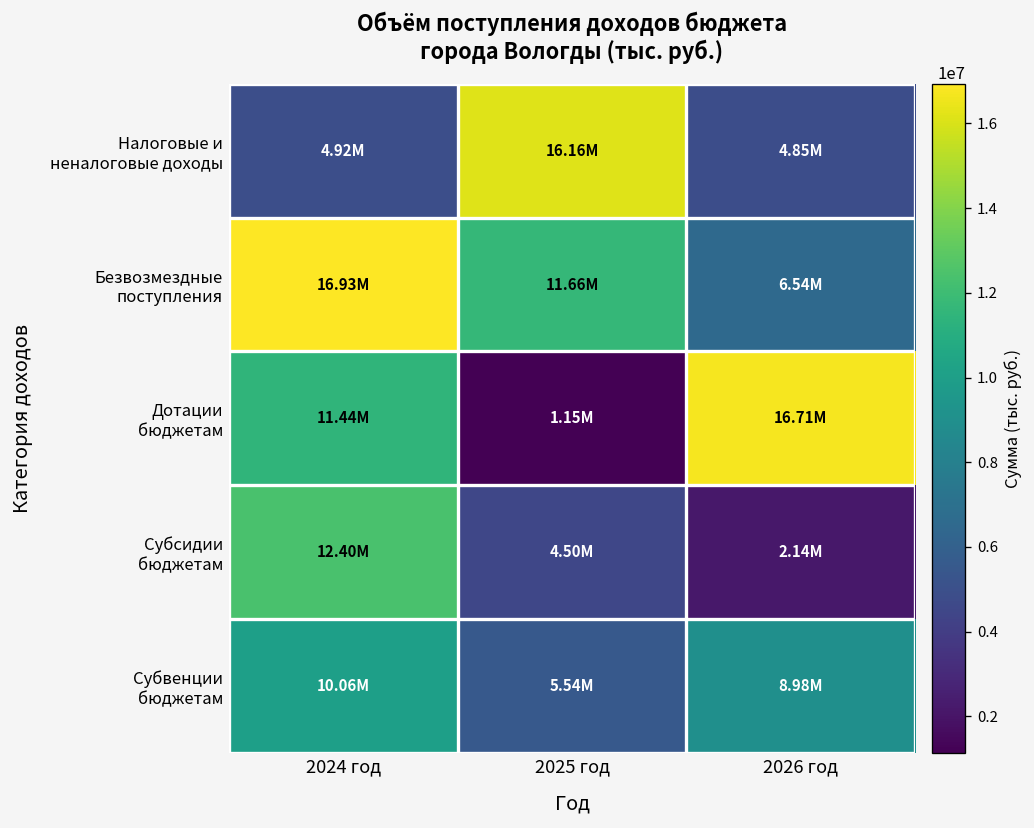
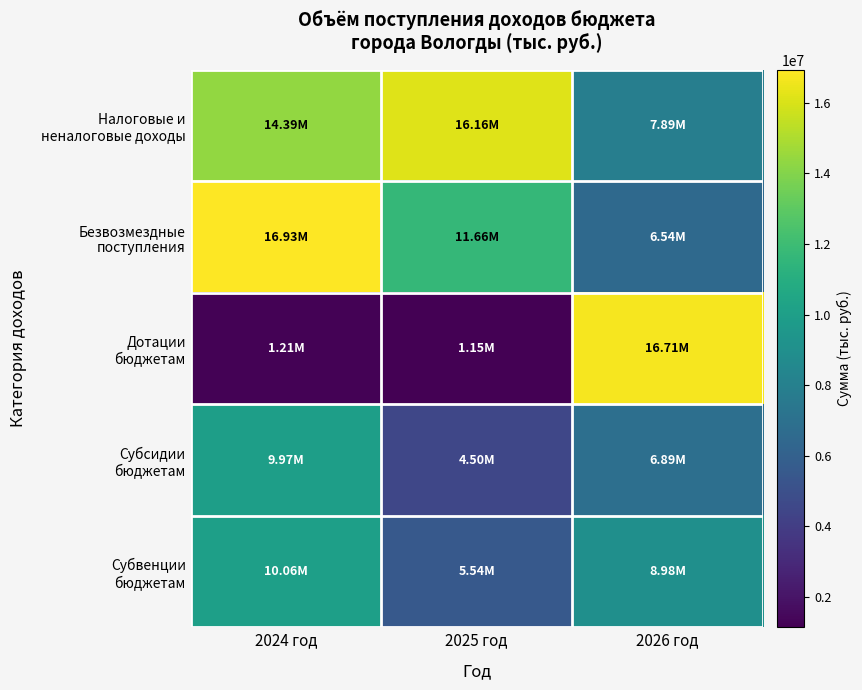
Налоговые и неналоговые доходы, 2024 год: 4.92M -> 14.39M
Налоговые и неналоговые доходы, 2026 год: 4.85M -> 7.89M
Дотации бюджетам, 2024 год: 11.44M -> 1.21M
Субсидии бюджетам, 2024 год: 12.40M -> 9.97M
Субсидии бюджетам, 2026 год: 2.14M -> 6.89M
